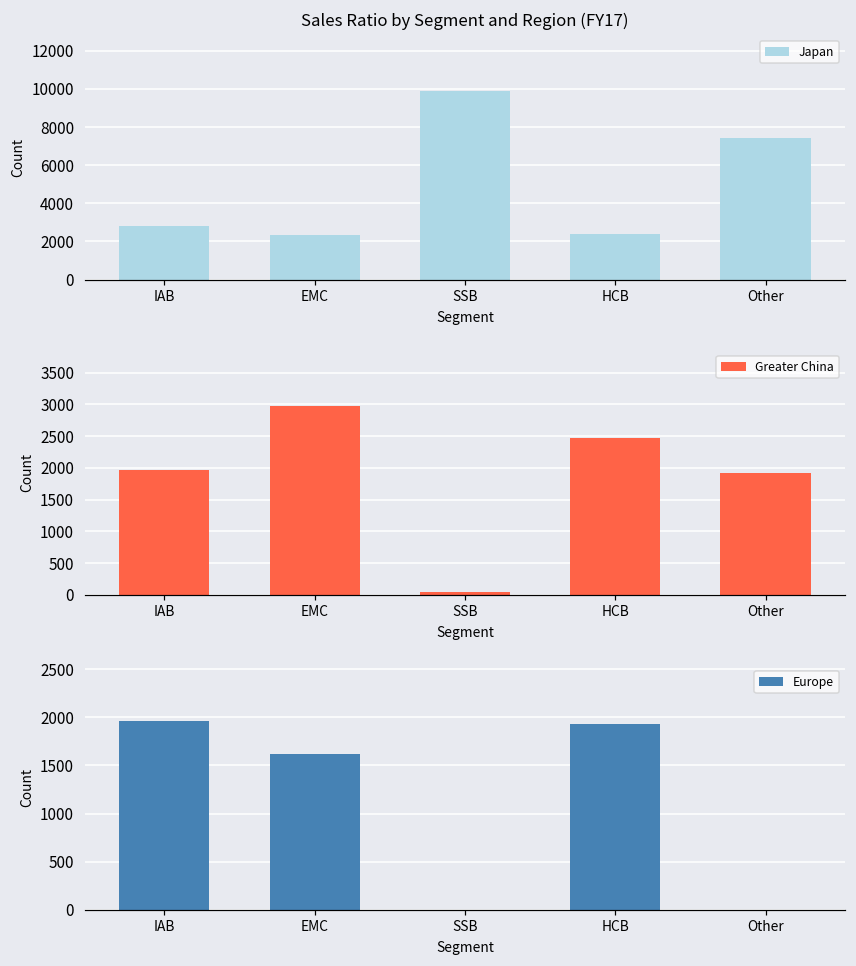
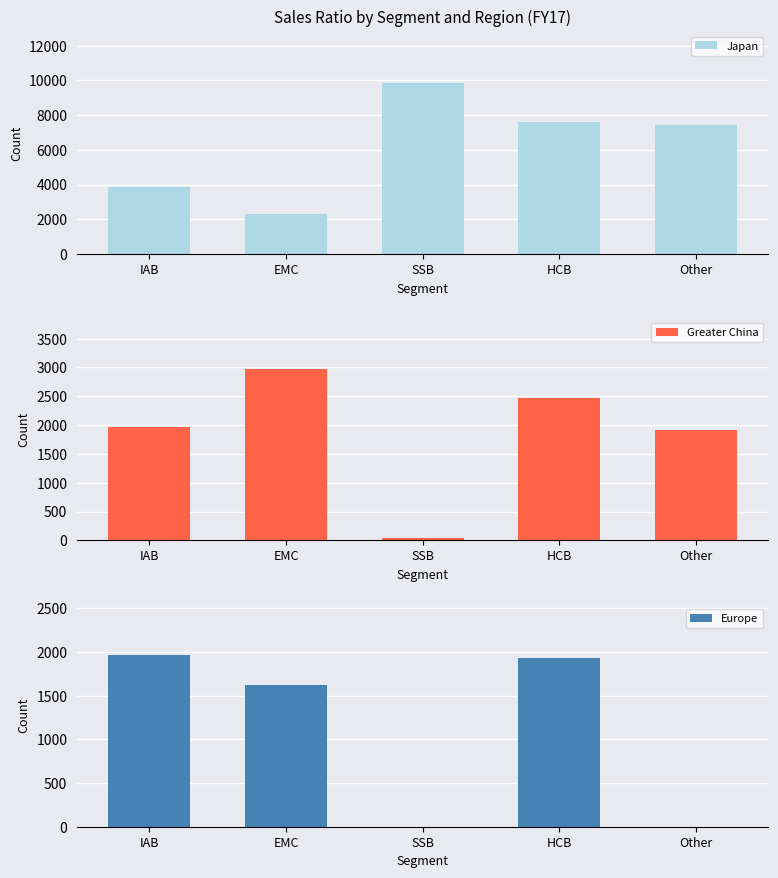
Sales Ratio by Segment and Region (FY17), IAB: 2800 -> 3800
Sales Ratio by Segment and Region (FY17), HCB: 2400 -> 7600
